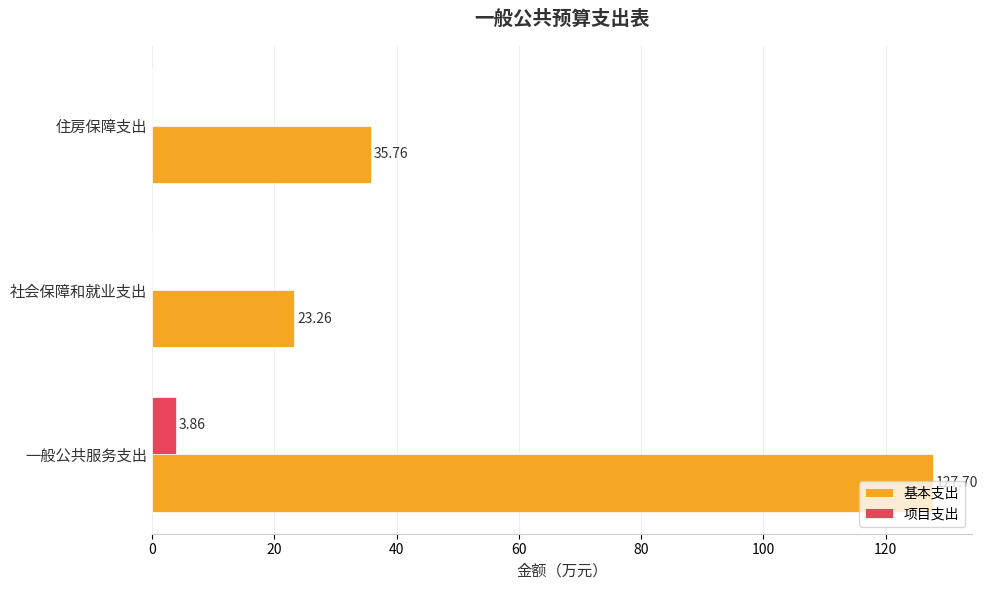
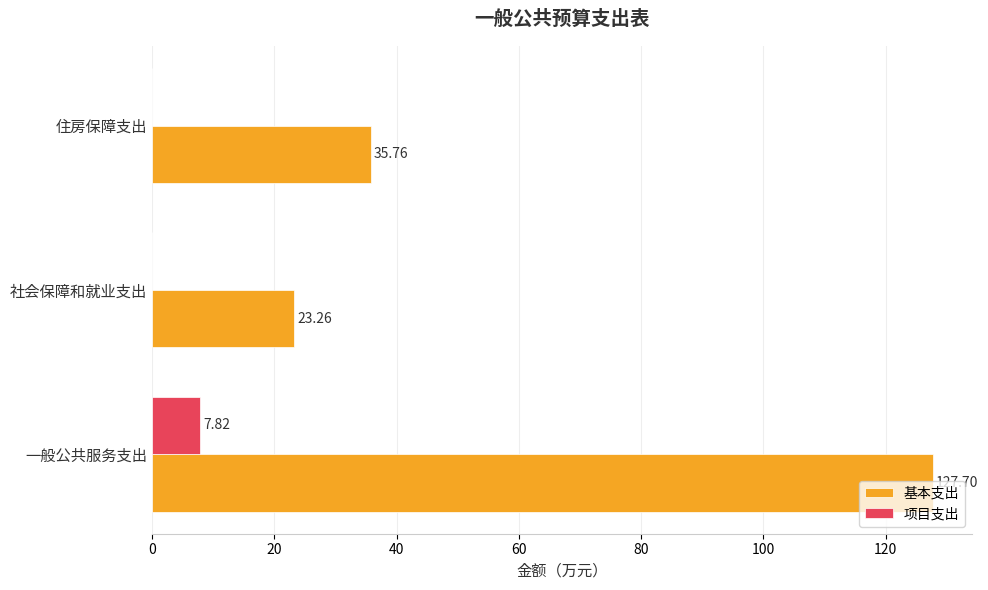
项目支出, 一般公共服务支出: 3.86 -> 7.82
